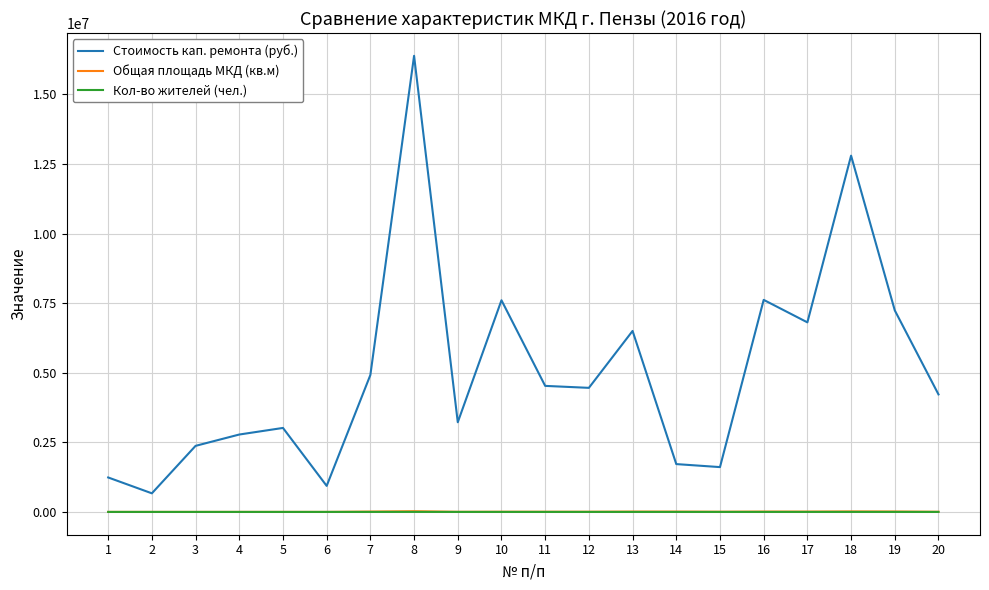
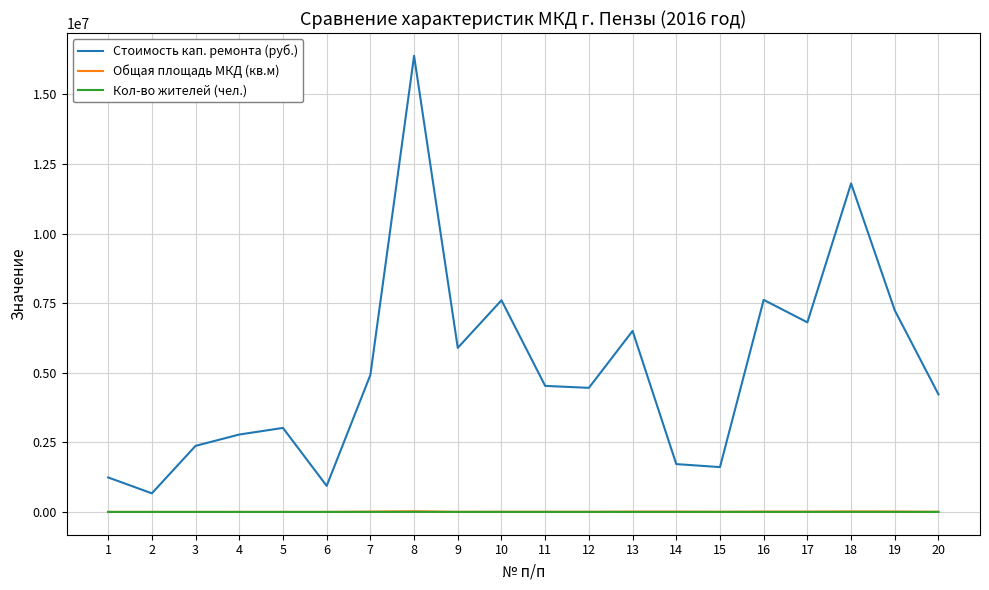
Стоимость кап. ремонта (руб.), 9: 3200000 -> 5900000
Стоимость кап. ремонта (руб.), 18: 12800000 -> 11800000
